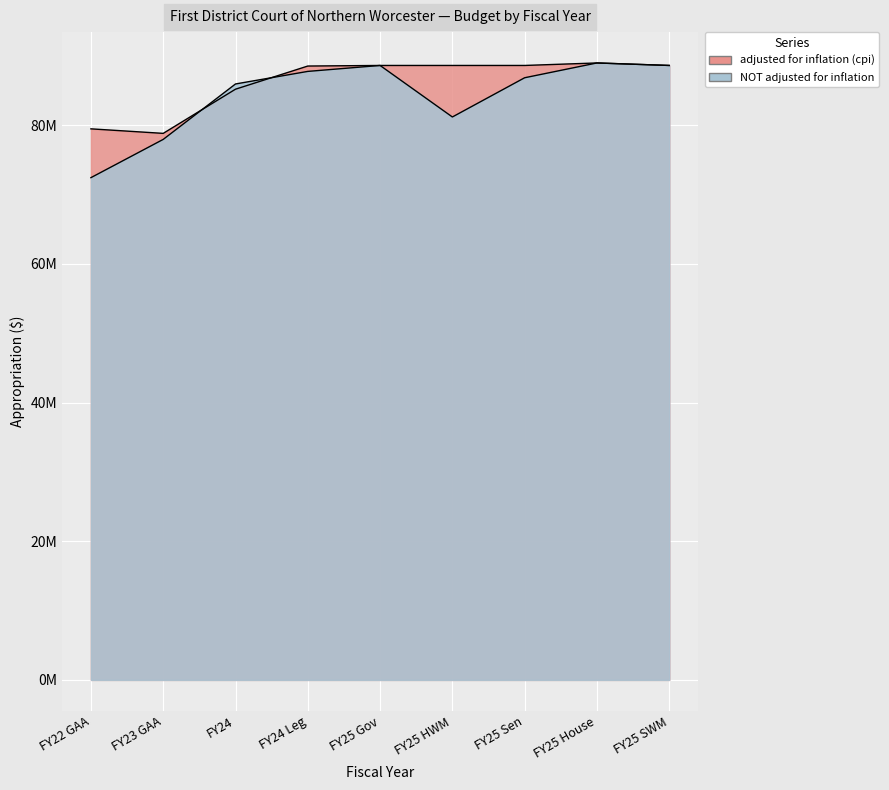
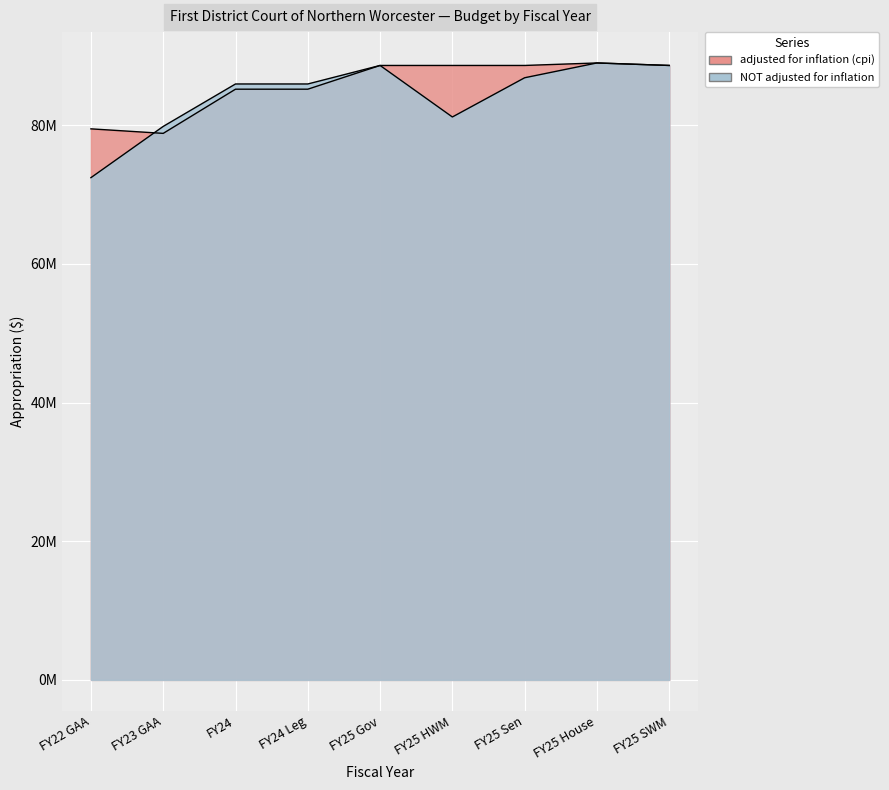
NOT adjusted for inflation, FY23 GAA: 78000000 -> 80000000
adjusted for inflation (cpi), FY24 Leg: 89000000 -> 85000000
NOT adjusted for inflation, FY24 Leg: 88000000 -> 86000000
